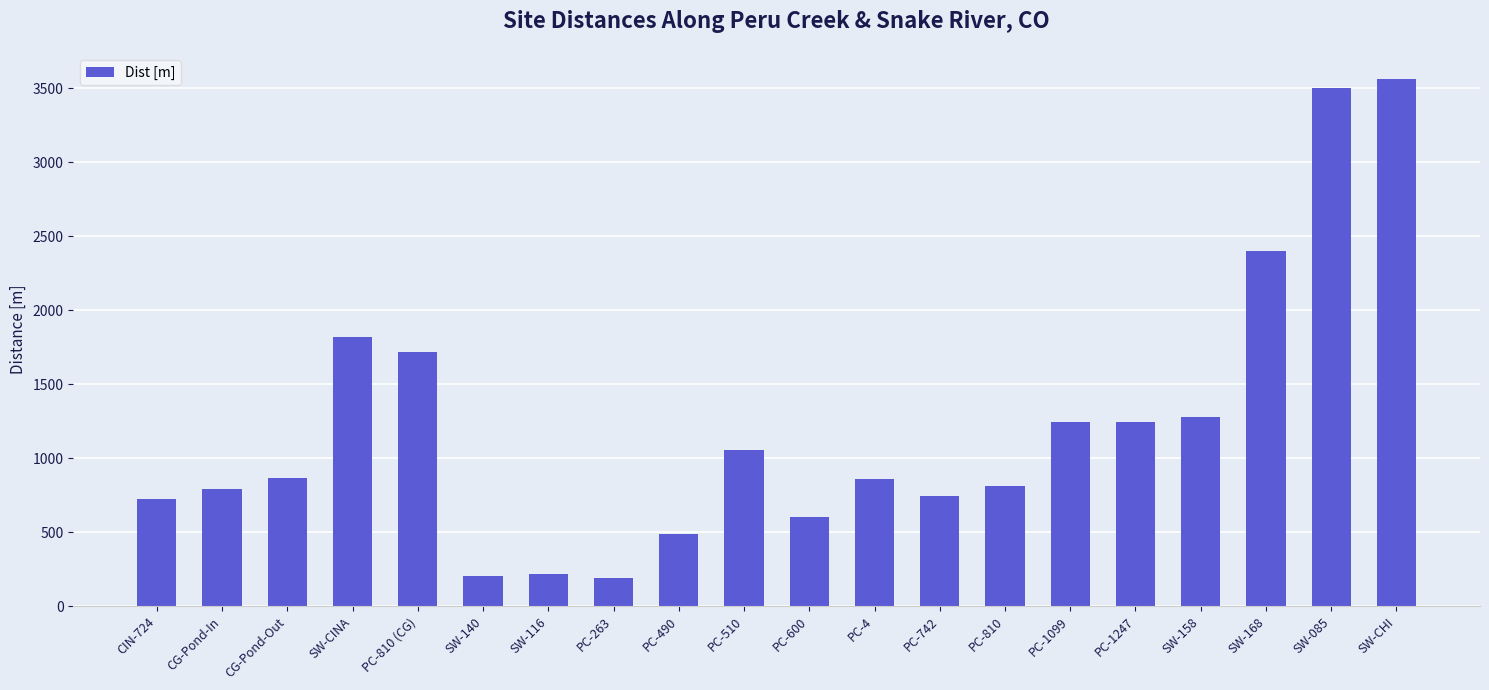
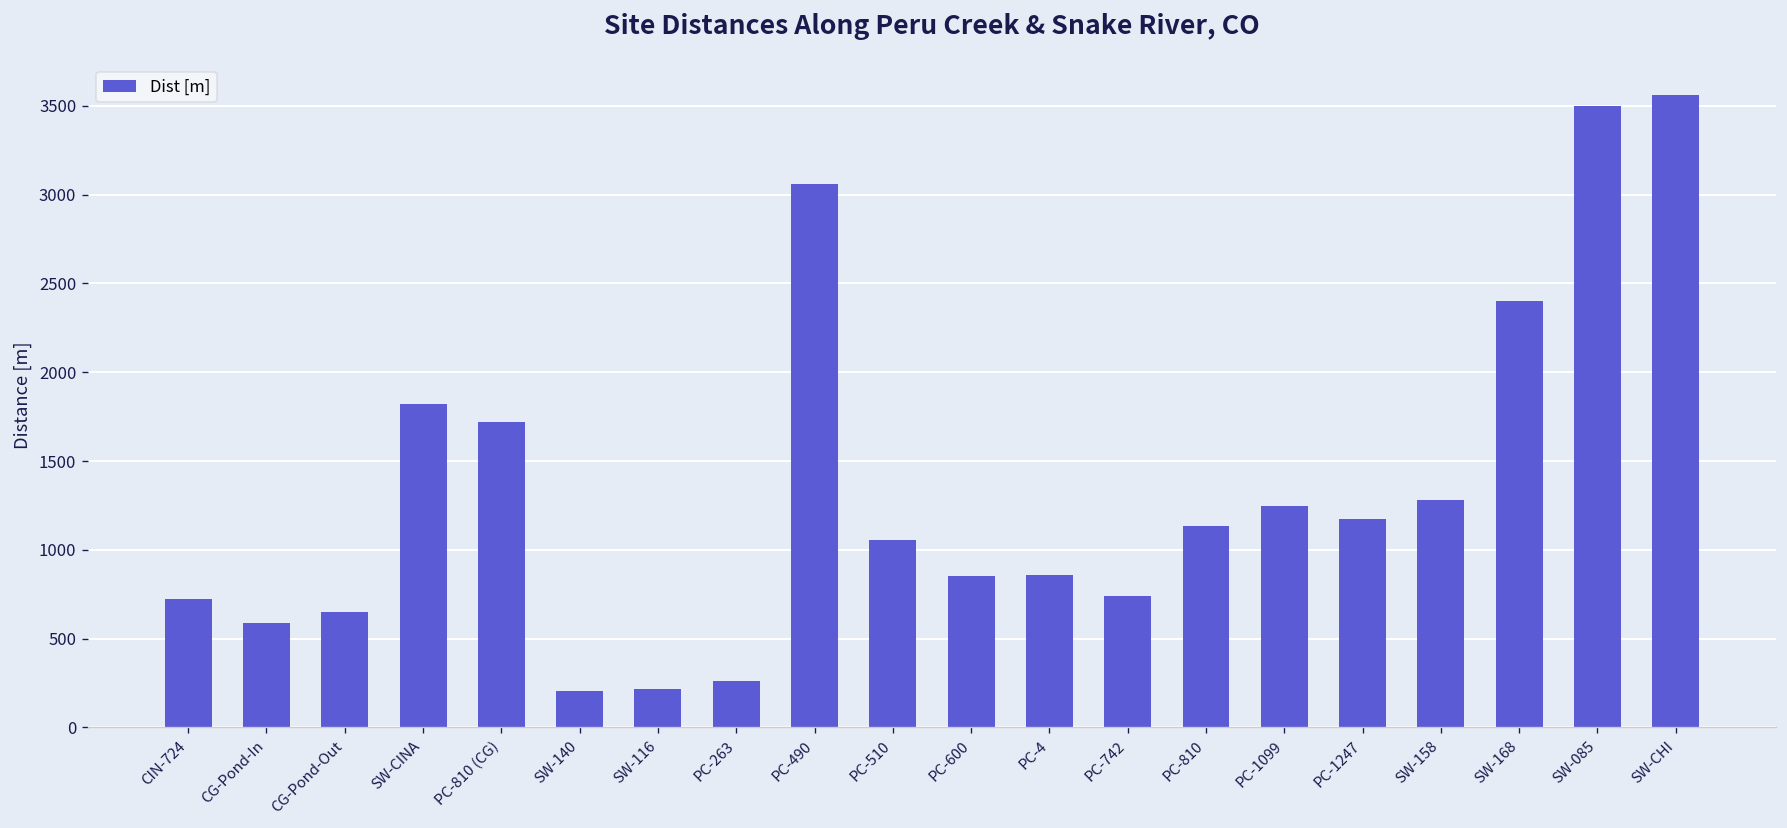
CG-Pond-In: 790 -> 590
CG-Pond-Out: 870 -> 650
PC-263: 190 -> 260
PC-490: 490 -> 3060
PC-600: 600 -> 850
PC-810: 810 -> 1140
PC-1247: 1250 -> 1170
